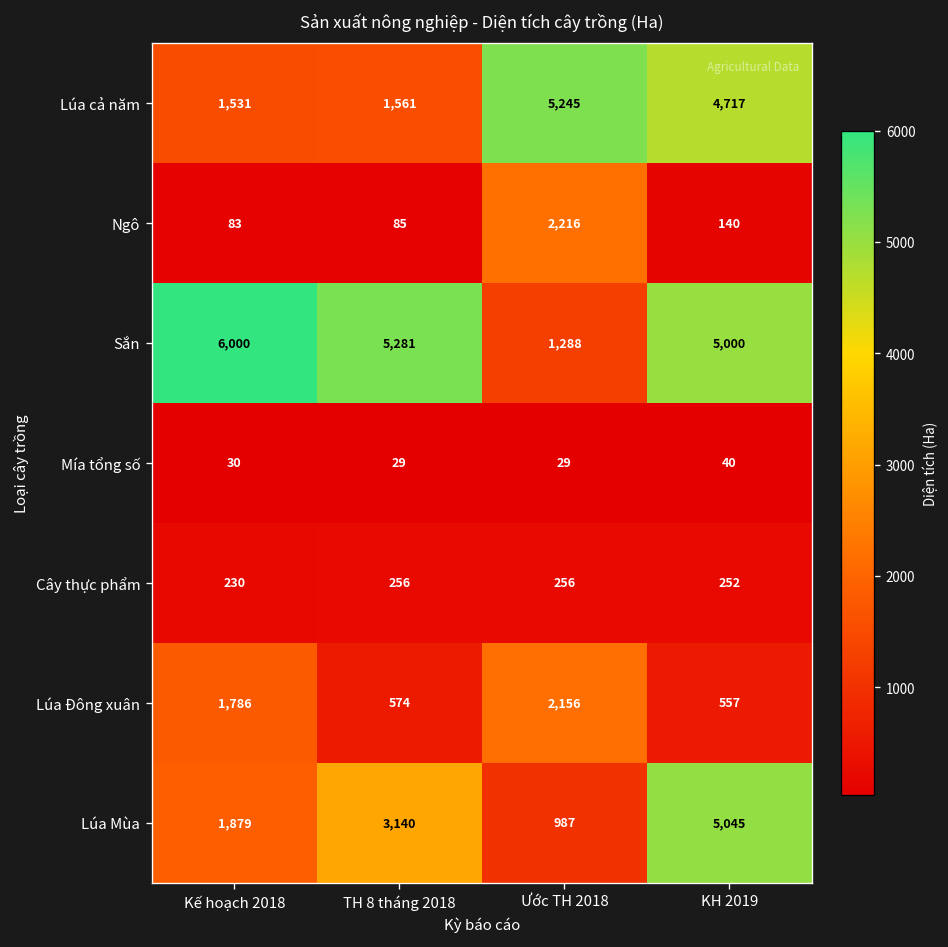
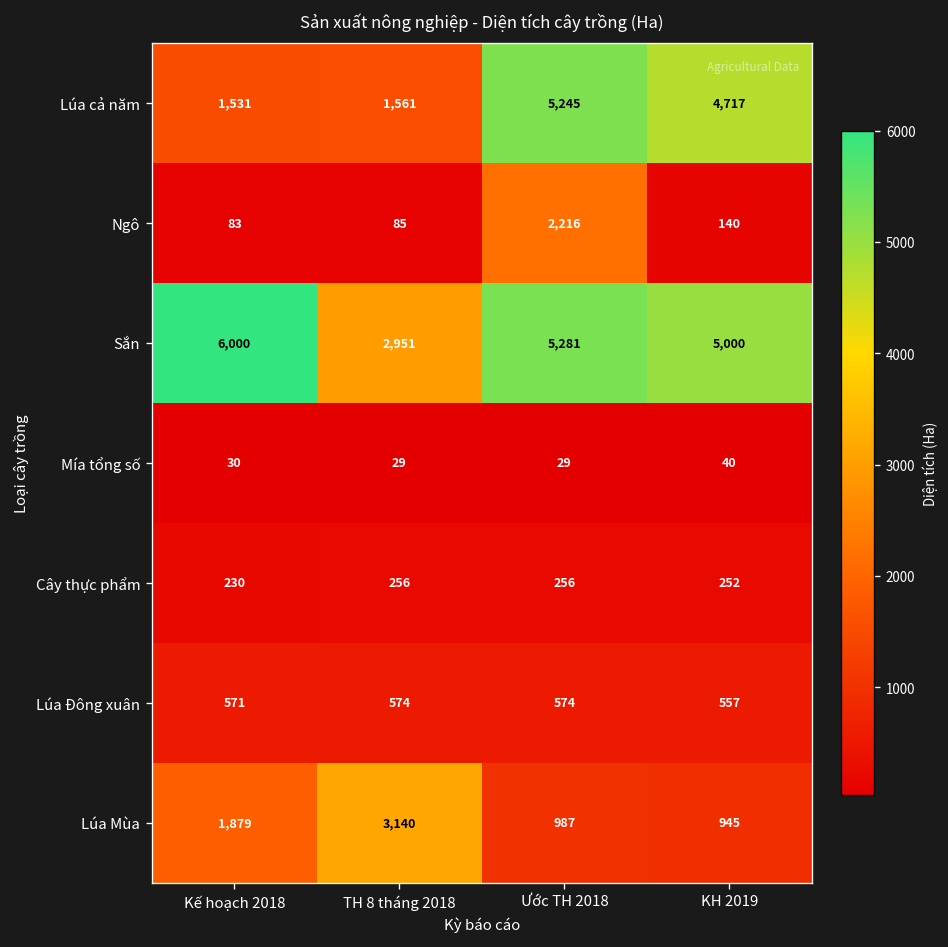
Sắn, TH 8 tháng 2018: 5,281 -> 2,951
Sắn, Ước TH 2018: 1,288 -> 5,281
Lúa Đông xuân, Kế hoạch 2018: 1,786 -> 571
Lúa Đông xuân, Ước TH 2018: 2,156 -> 574
Lúa Mùa, KH 2019: 5,045 -> 945
